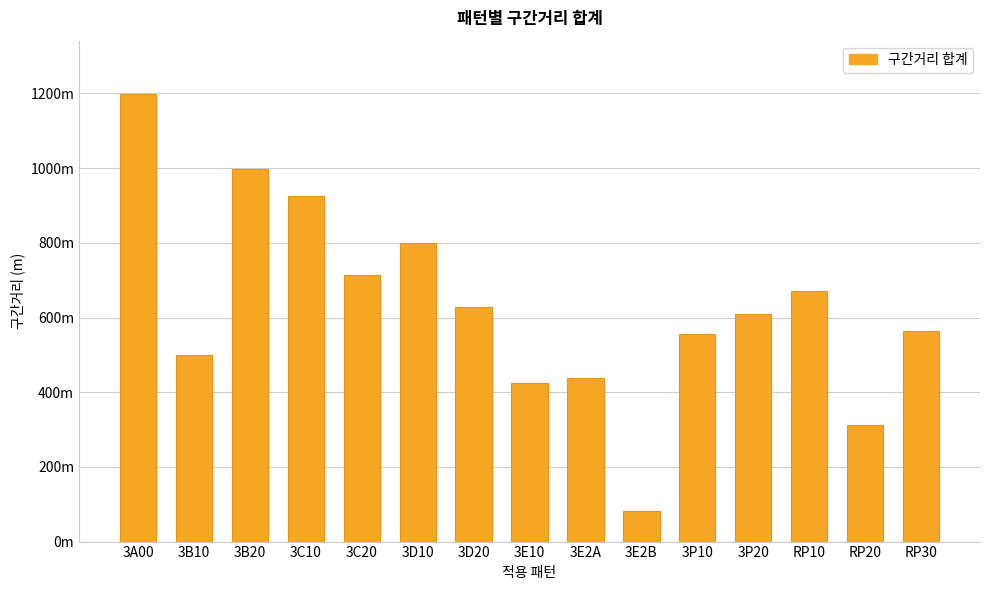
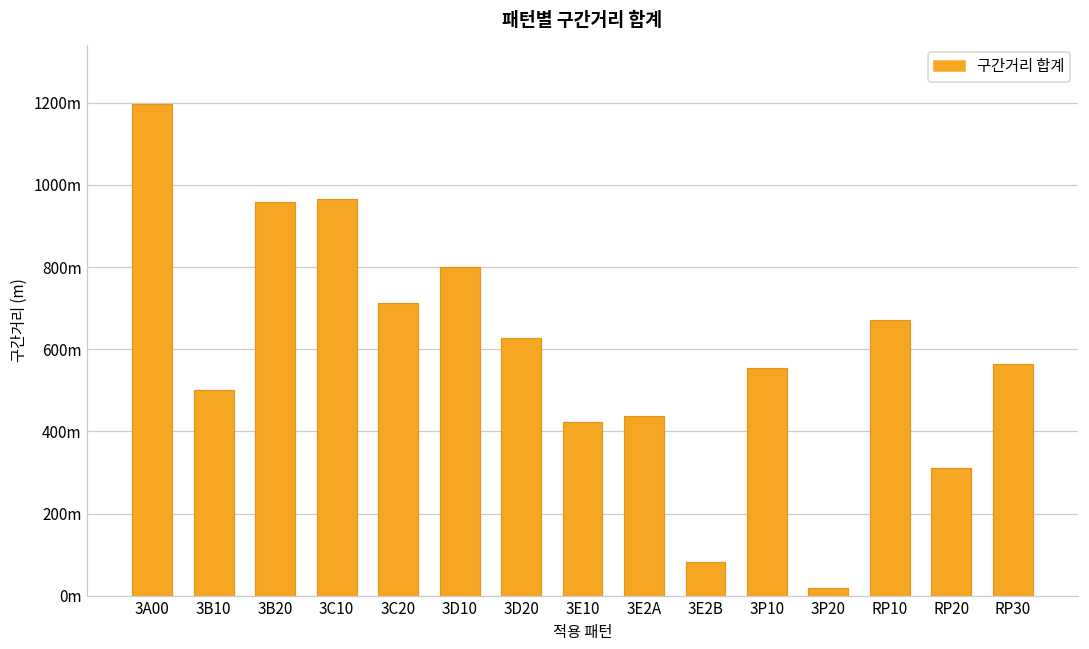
3B20: 1000m -> 960m
3C10: 930m -> 970m
3P20: 610m -> 20m
